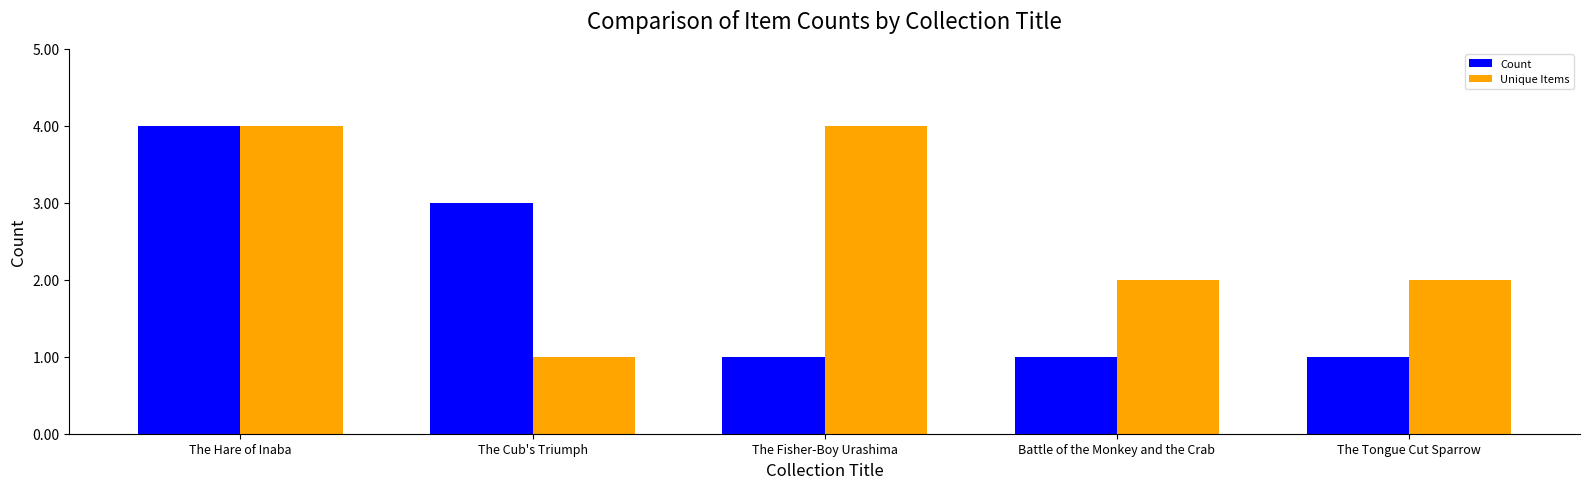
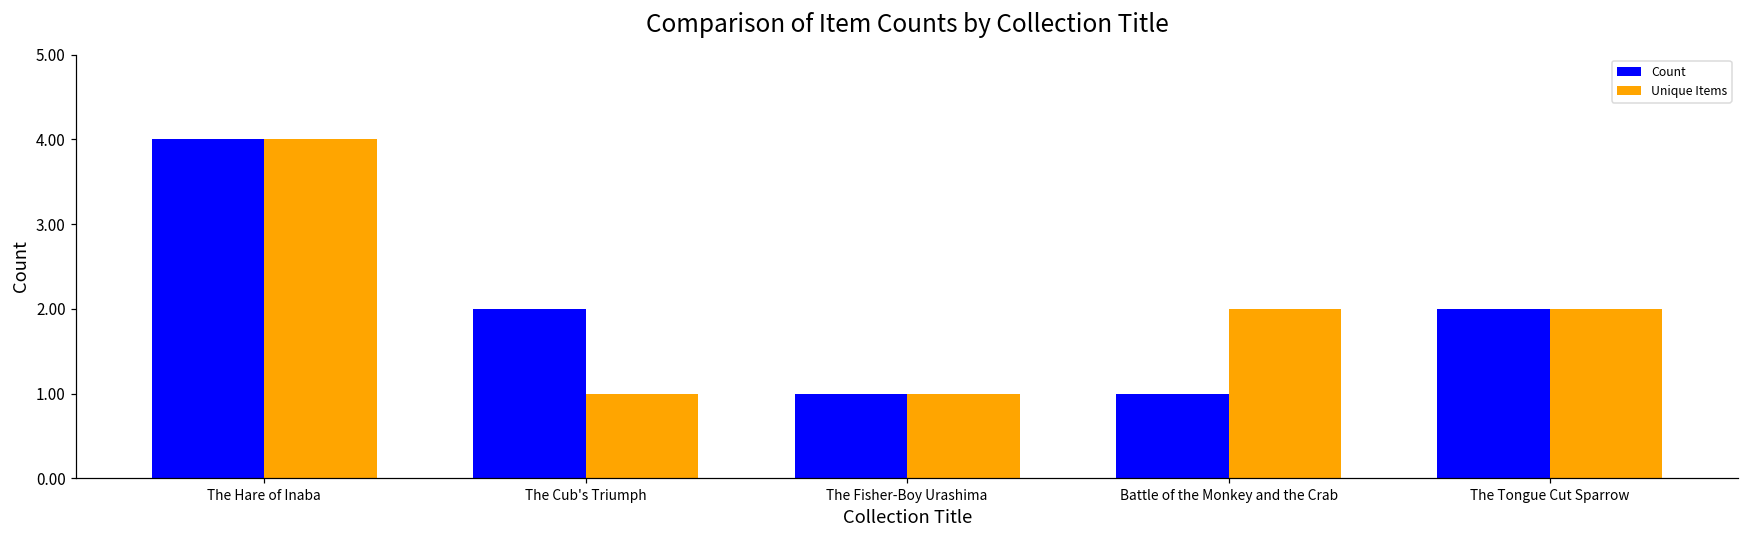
Count, The Cub's Triumph: 3 -> 2
Unique Items, The Fisher-Boy Urashima: 4 -> 1
Count, The Tongue Cut Sparrow: 1 -> 2
